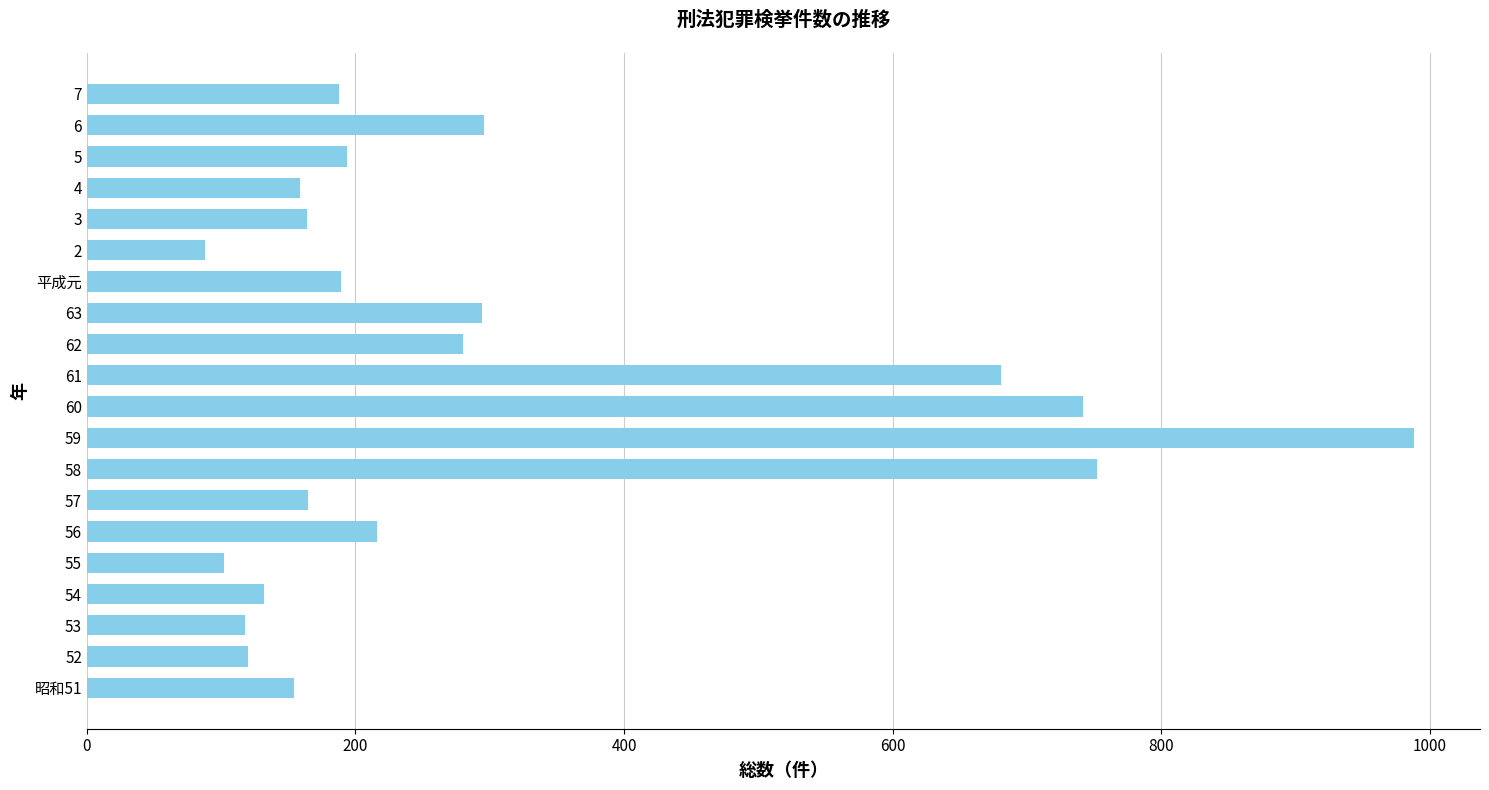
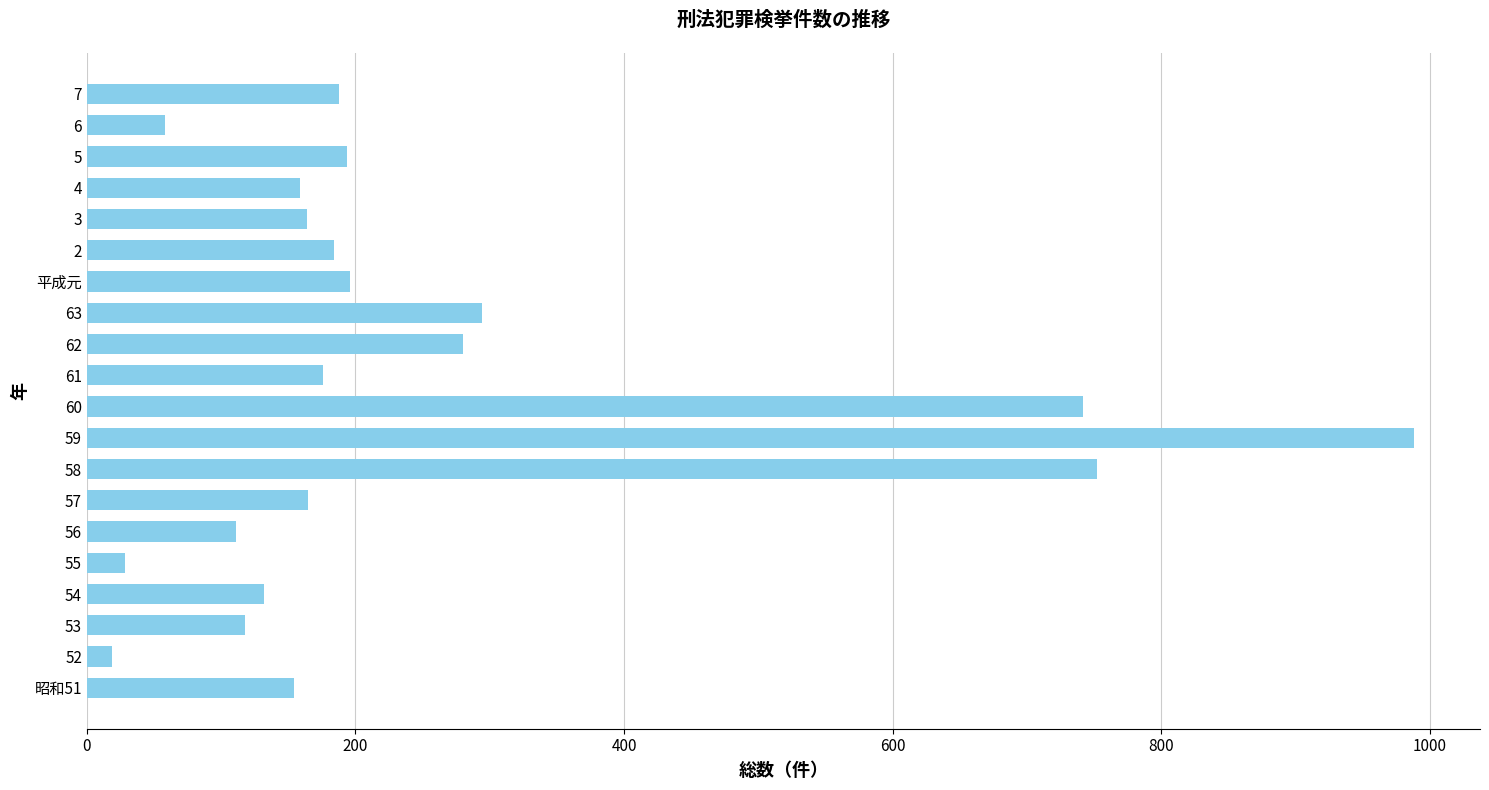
6: 296 -> 58
2: 88 -> 184
平成元: 189 -> 196
61: 681 -> 176
56: 216 -> 111
55: 102 -> 28
52: 120 -> 19
